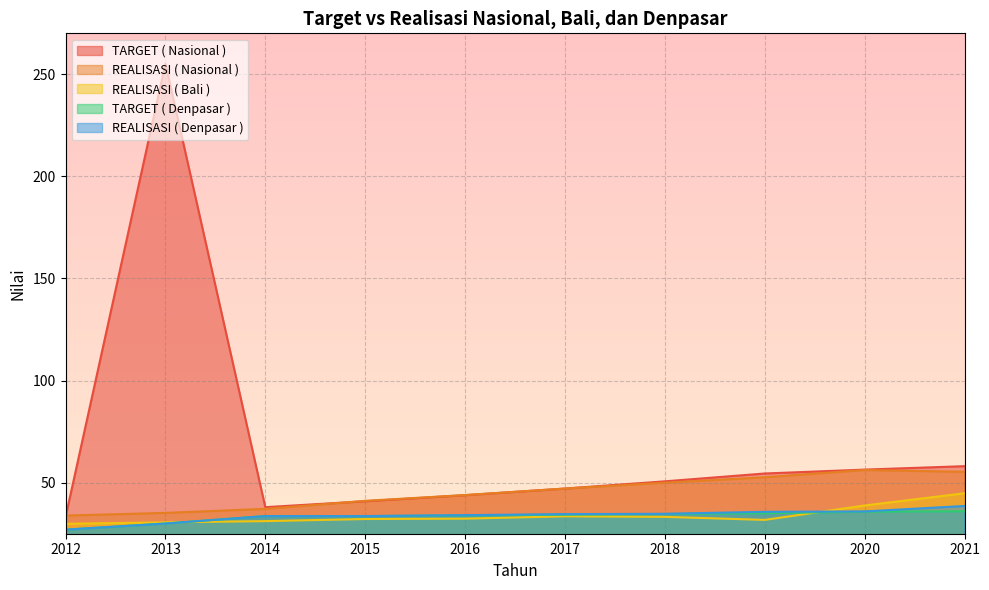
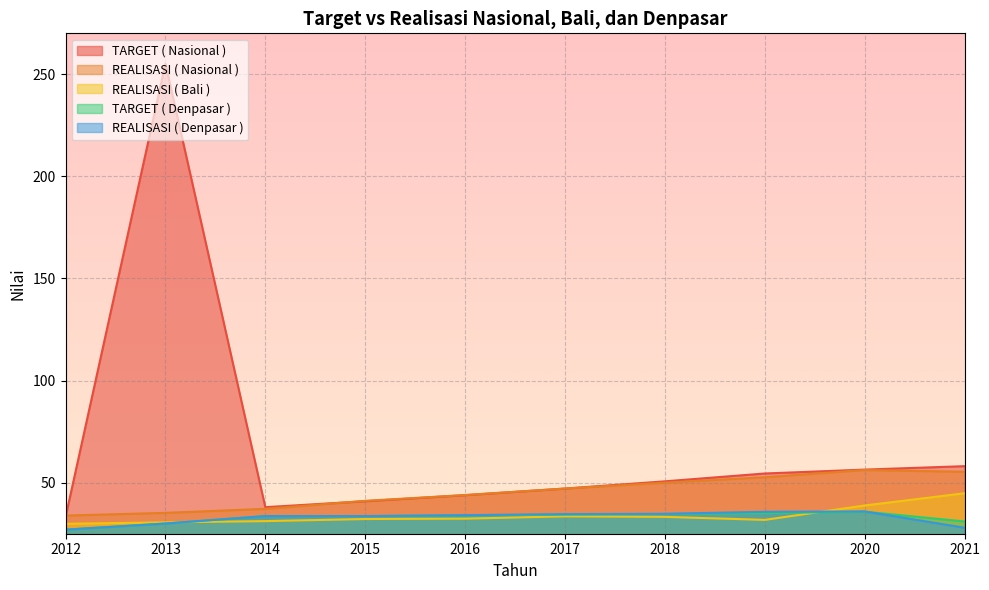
TARGET ( Denpasar ), 2021: 36 -> 31
REALISASI ( Denpasar ), 2021: 39 -> 28
